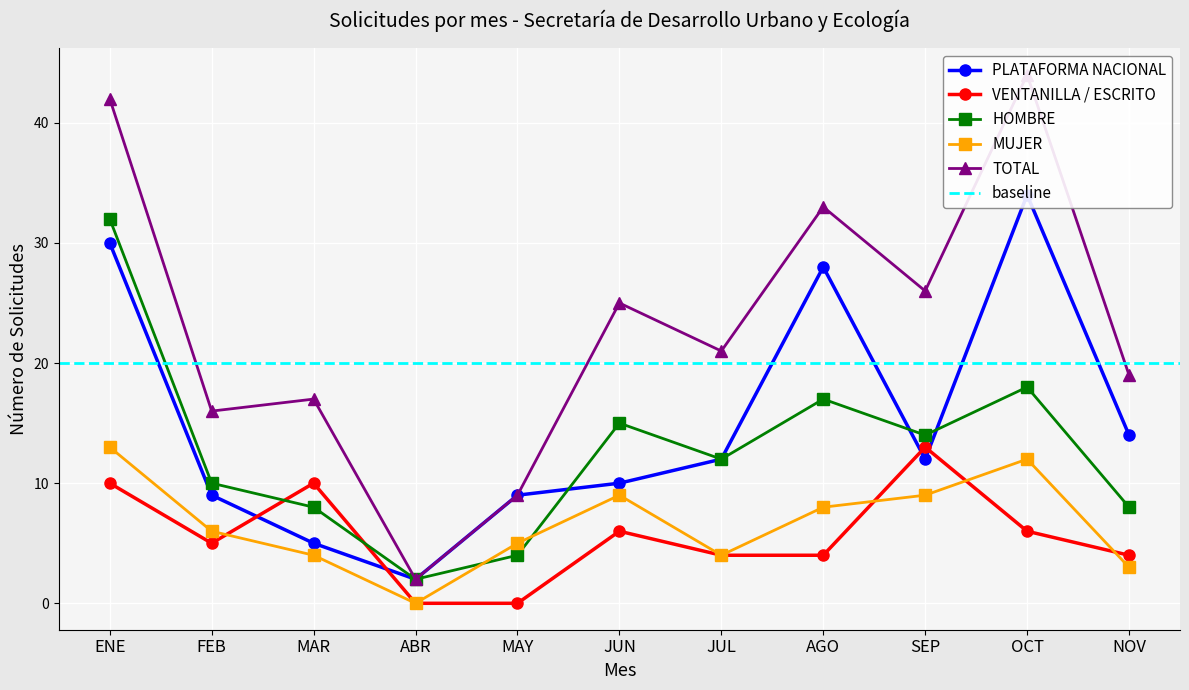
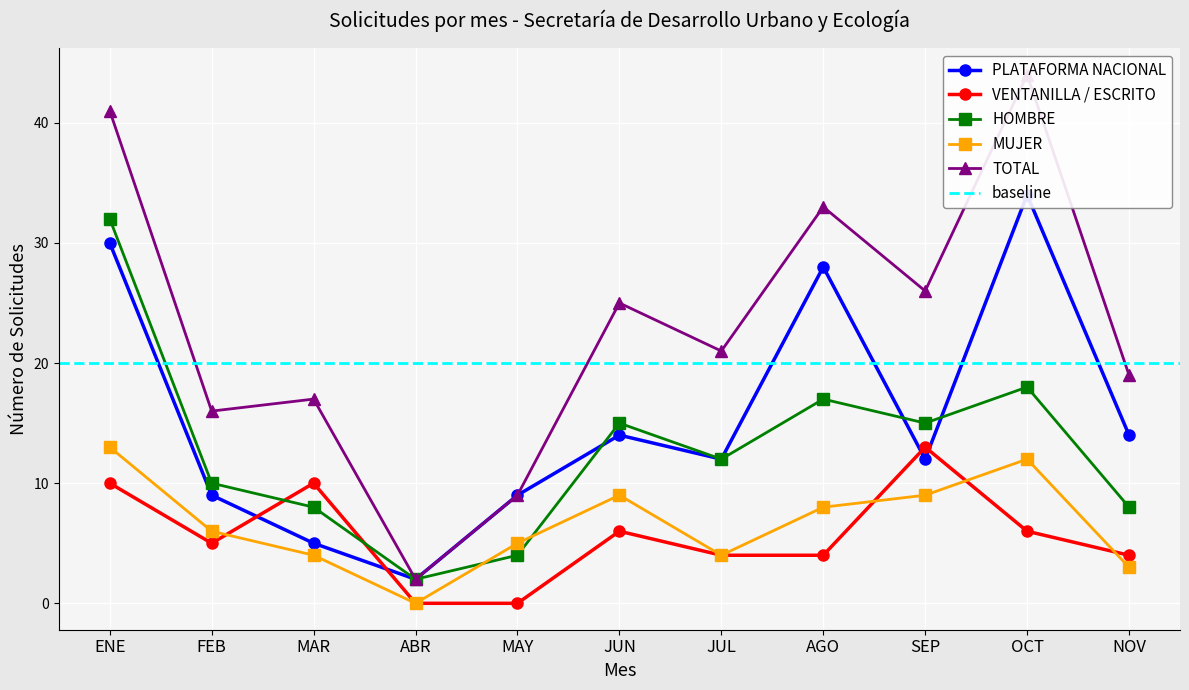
TOTAL, ENE: 42 -> 41
PLATAFORMA NACIONAL, JUN: 10 -> 14
HOMBRE, SEP: 14 -> 15
